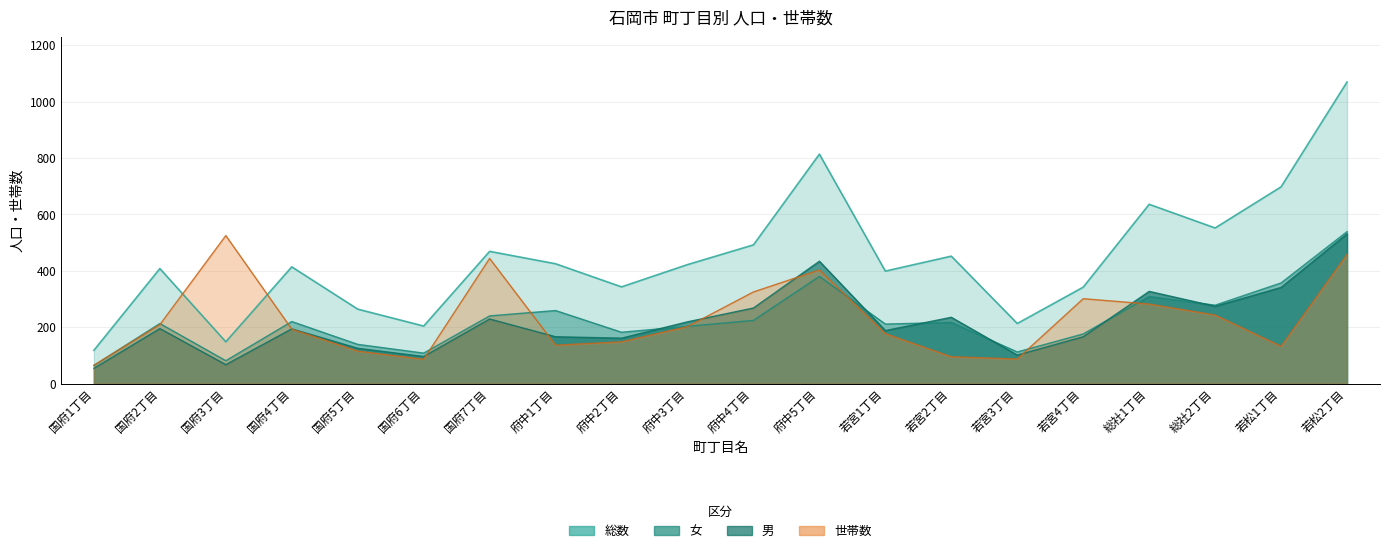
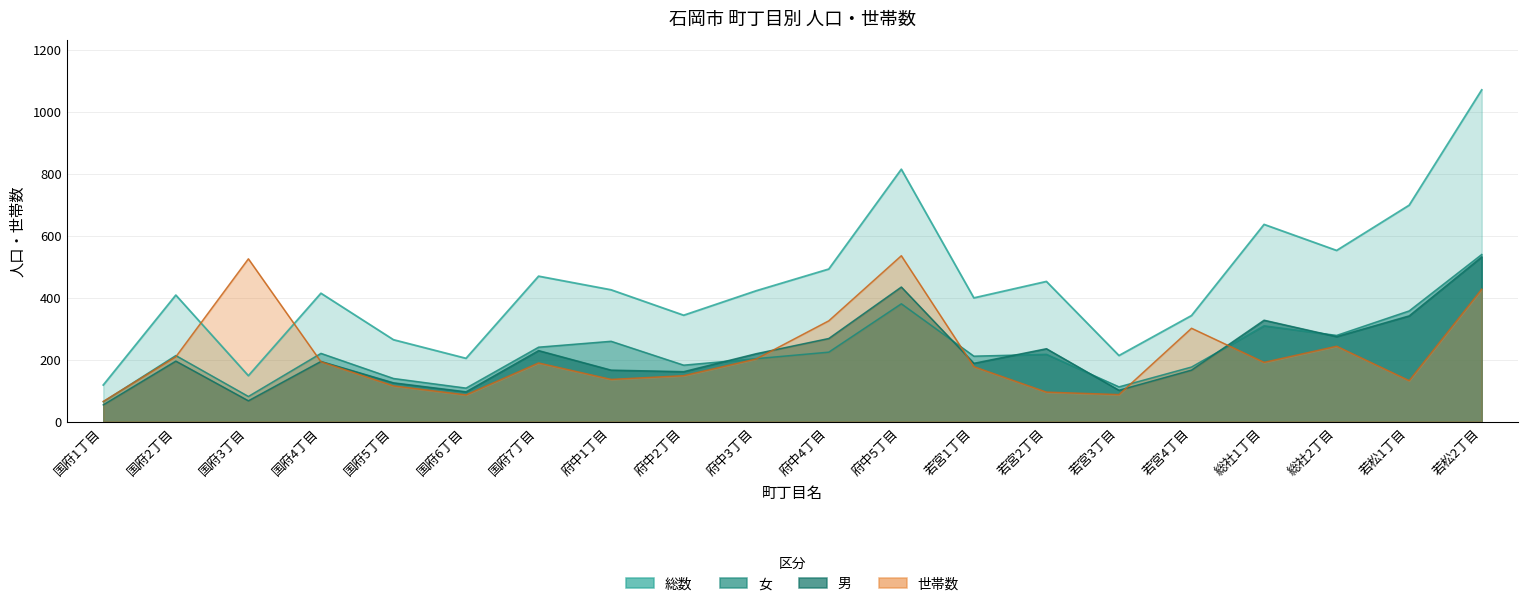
世帯数, 国府7丁目: 440 -> 190
世帯数, 府中5丁目: 400 -> 540
世帯数, 総社1丁目: 280 -> 190
世帯数, 若松2丁目: 460 -> 430
